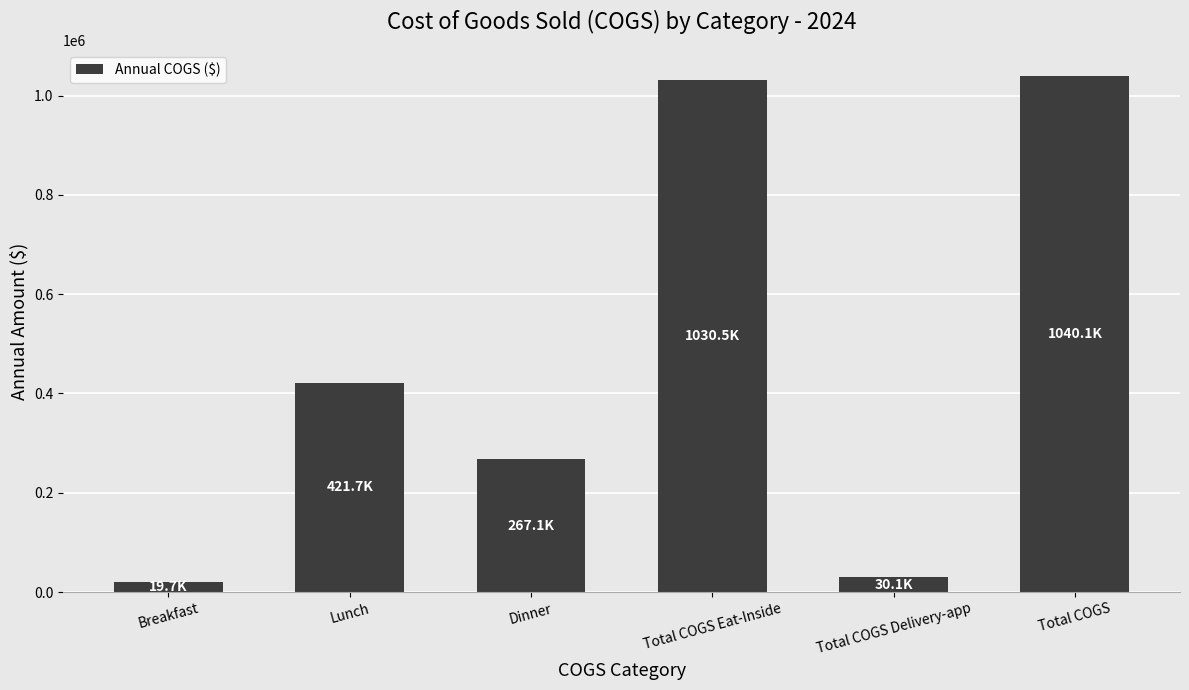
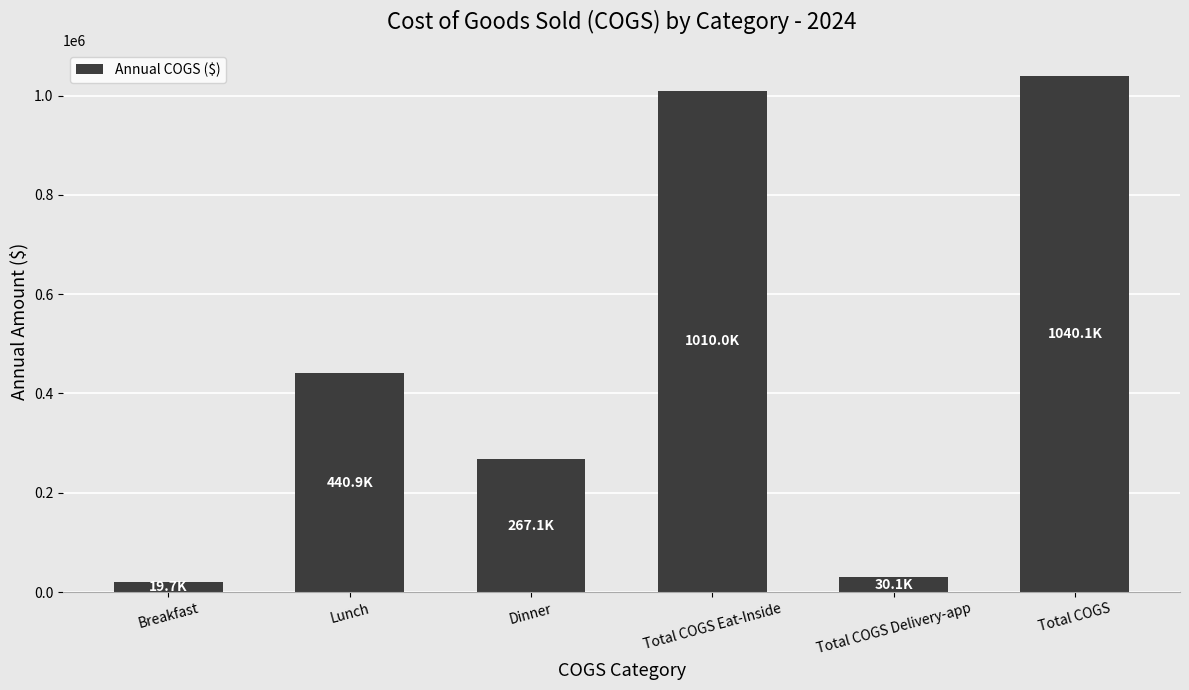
Lunch: 421.7K -> 440.9K
Total COGS Eat-Inside: 1030.5K -> 1010.0K
